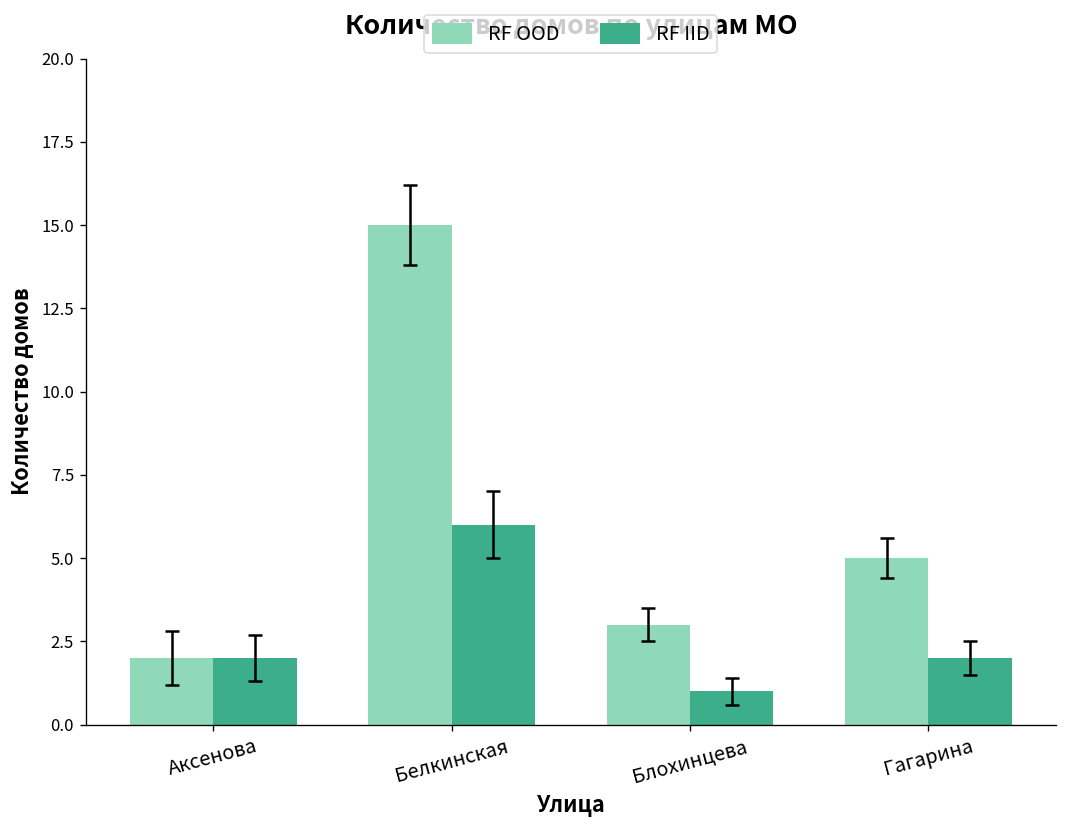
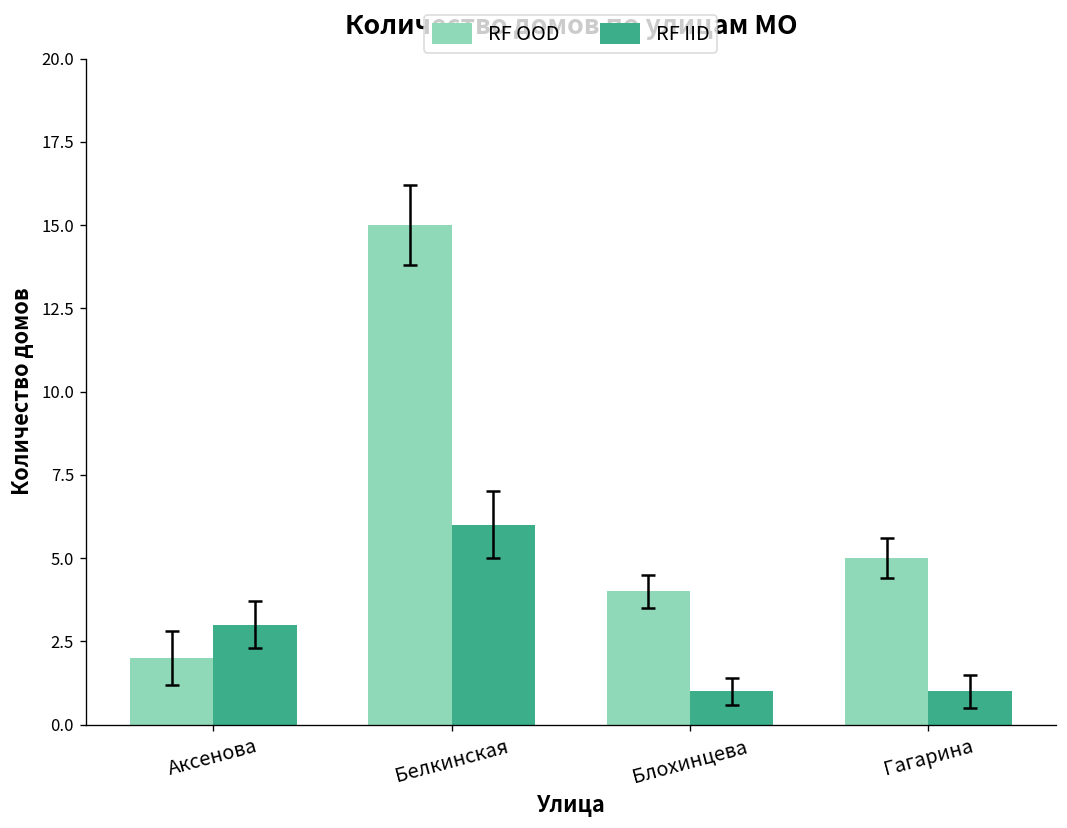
RF IID, Аксенова: 2 -> 3
RF OOD, Блохинцева: 3 -> 4
RF IID, Гагарина: 2 -> 1
